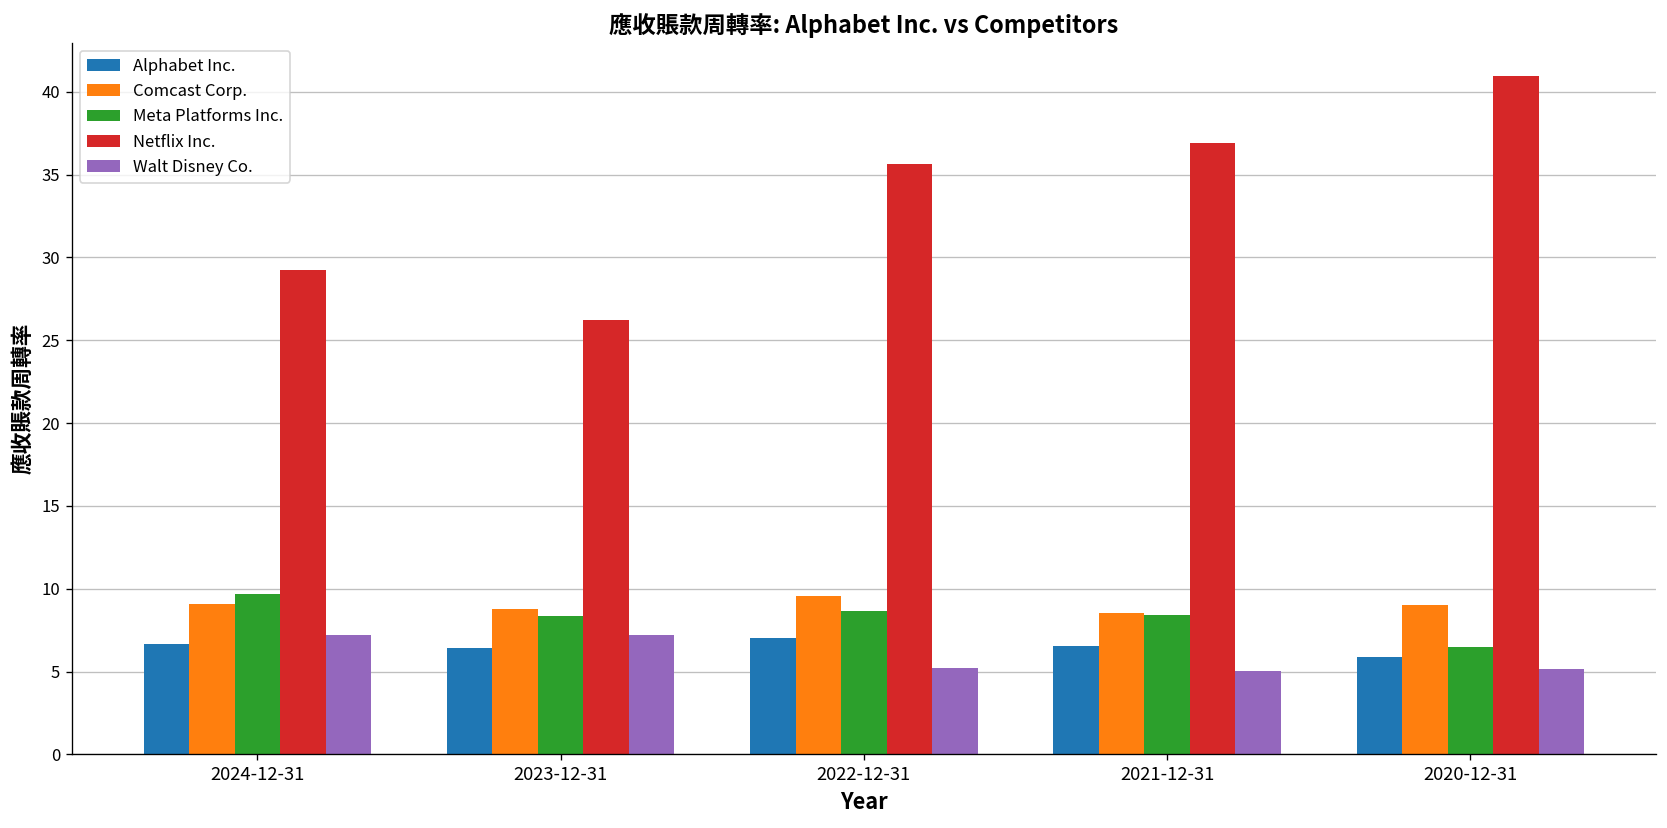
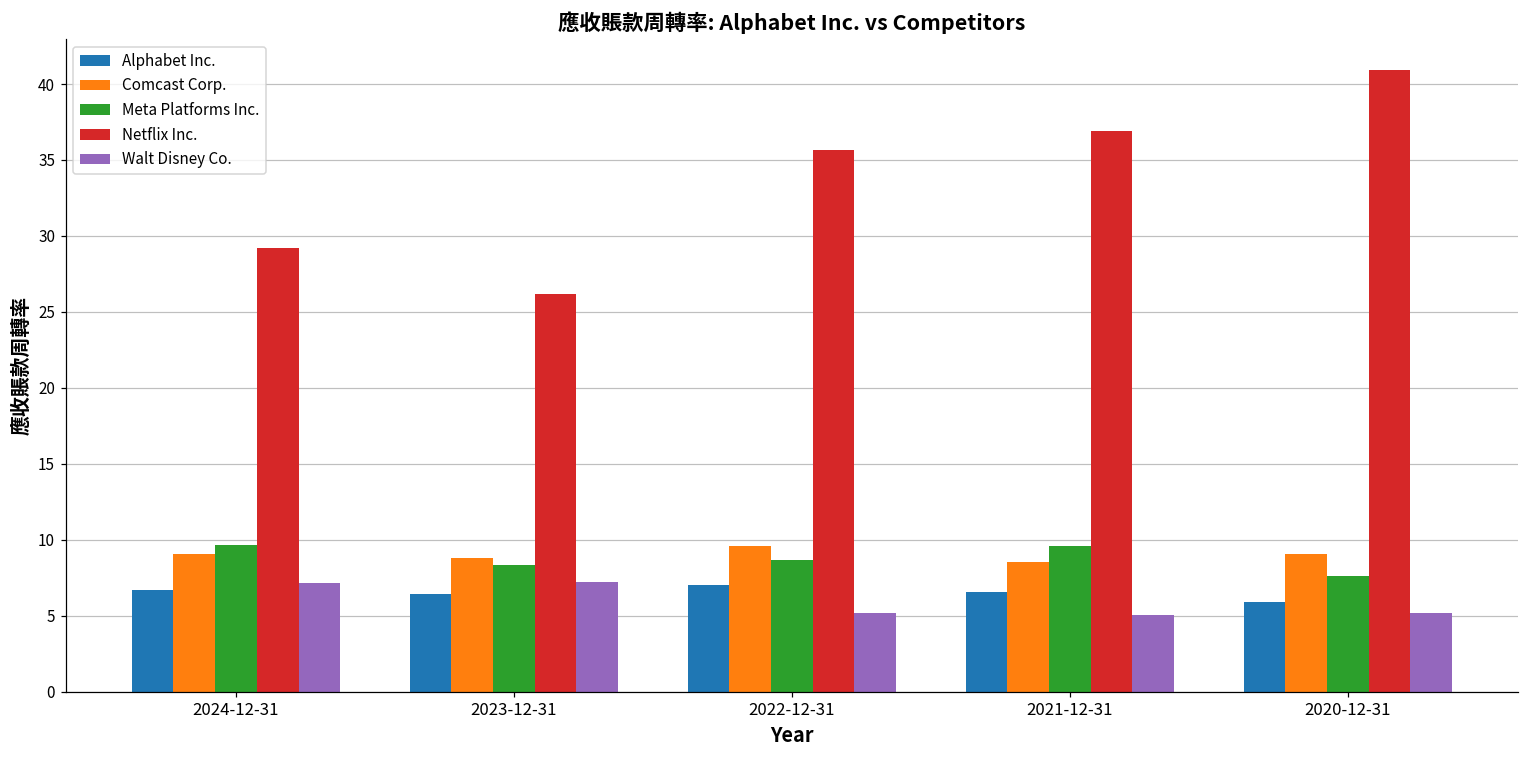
Meta Platforms Inc., 2021-12-31: 8.4 -> 9.6
Meta Platforms Inc., 2020-12-31: 6.5 -> 7.6
